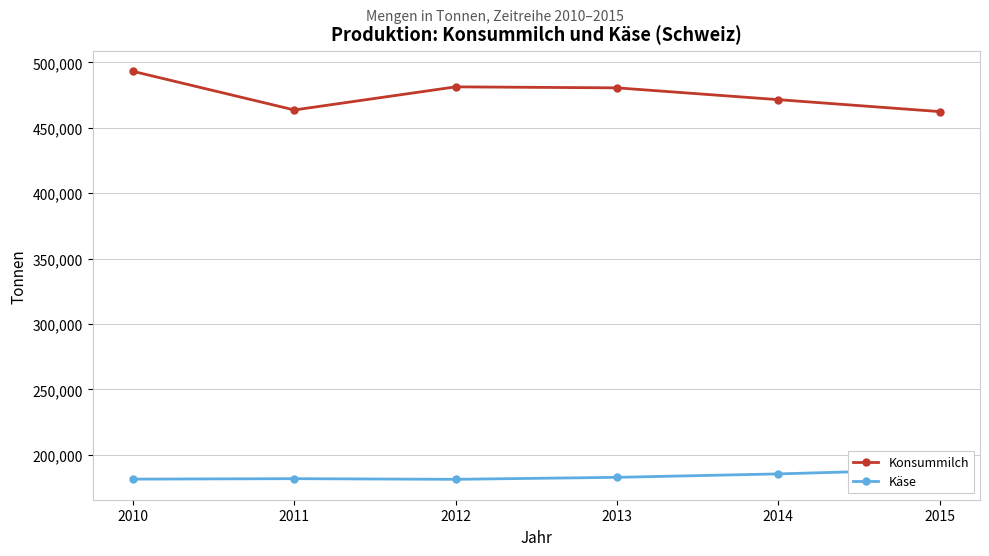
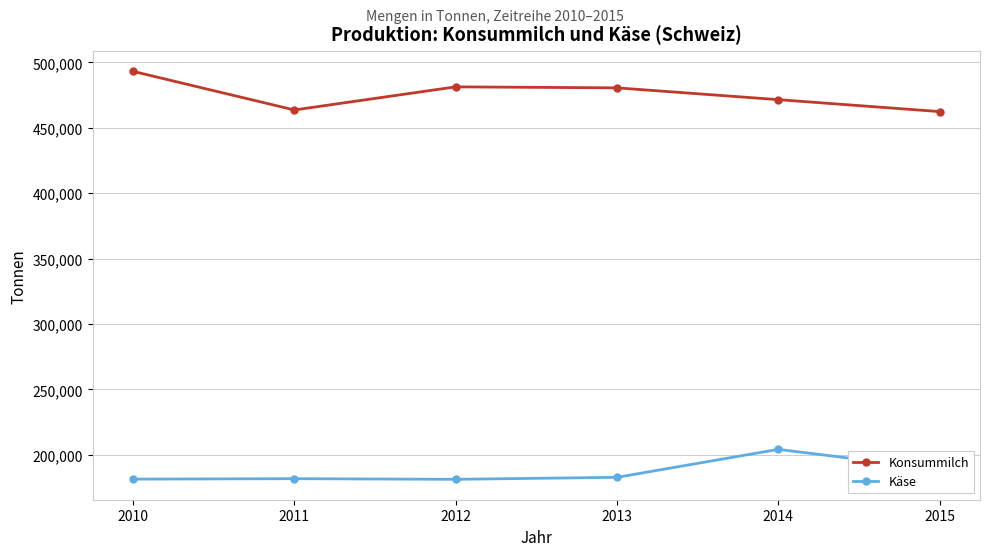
Käse, 2014: 185,000 -> 204,000
